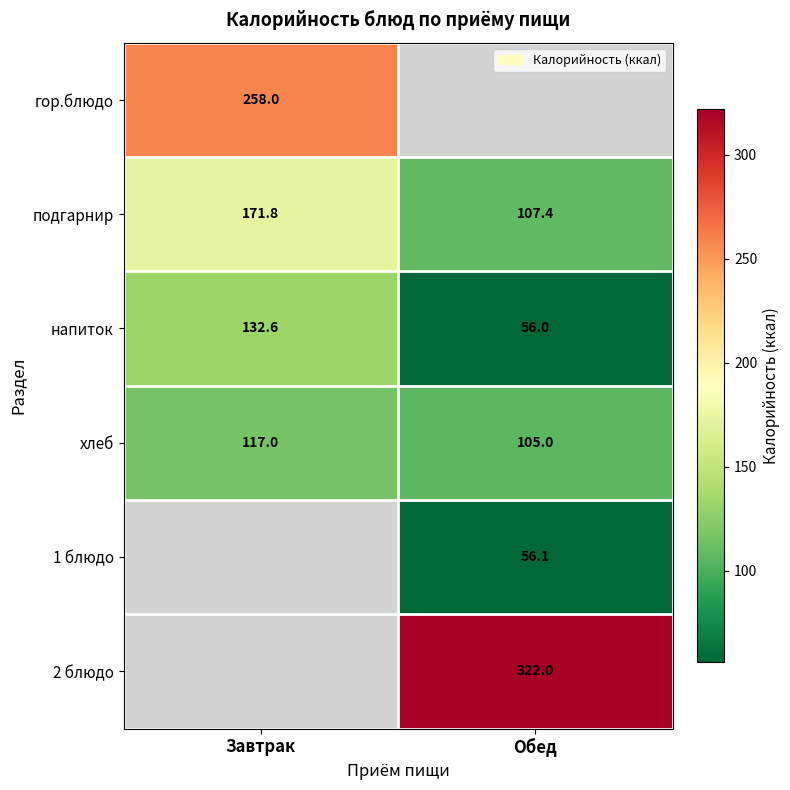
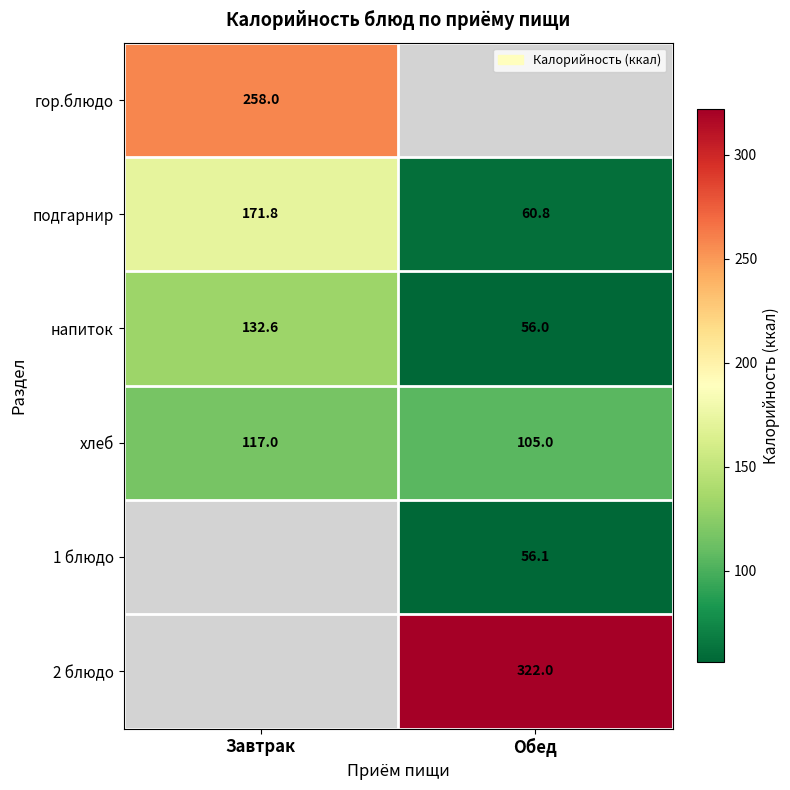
подгарнир, Обед: 107.4 -> 60.8
